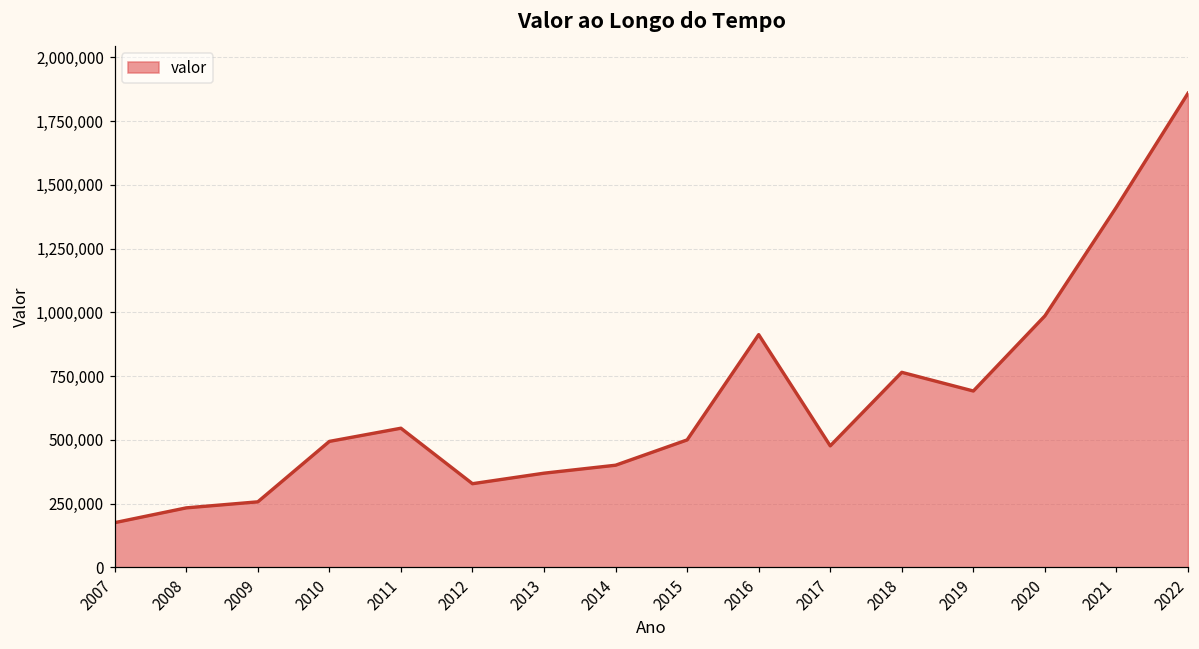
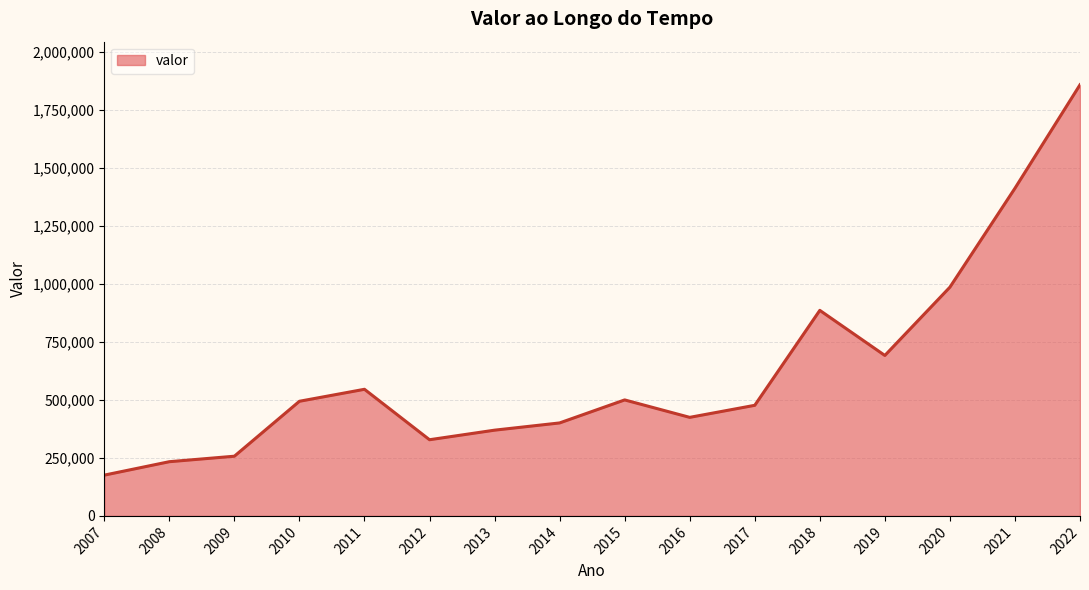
2016: 910,000 -> 420,000
2018: 770,000 -> 890,000
